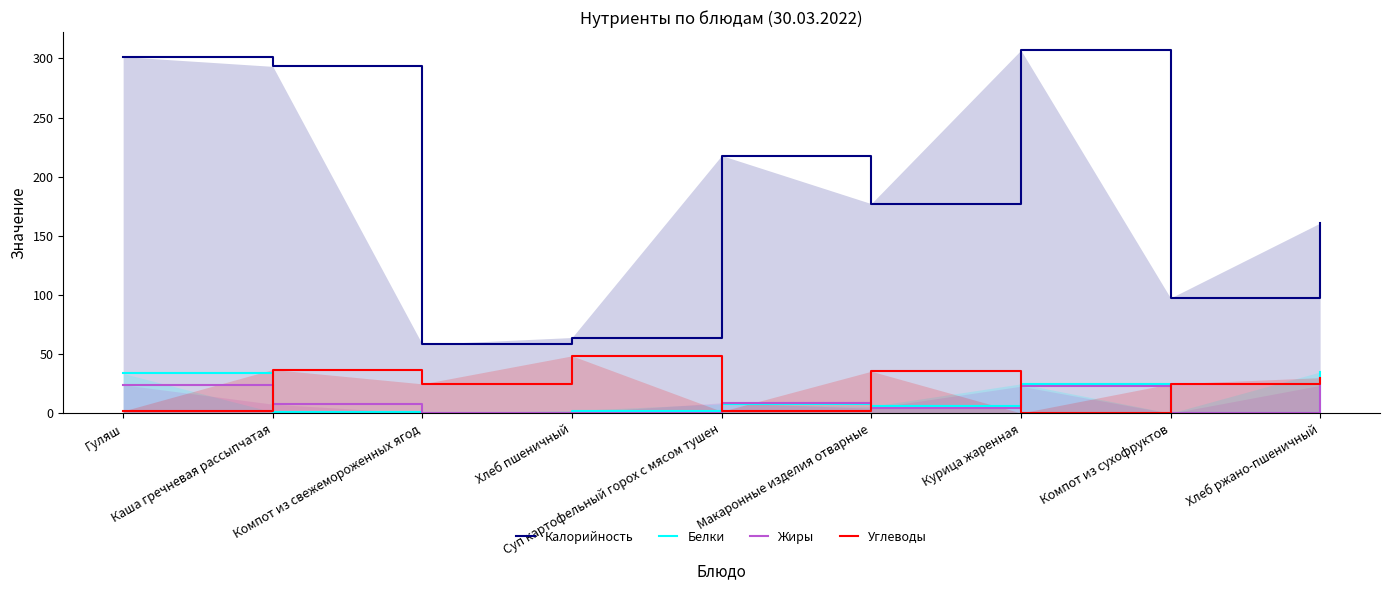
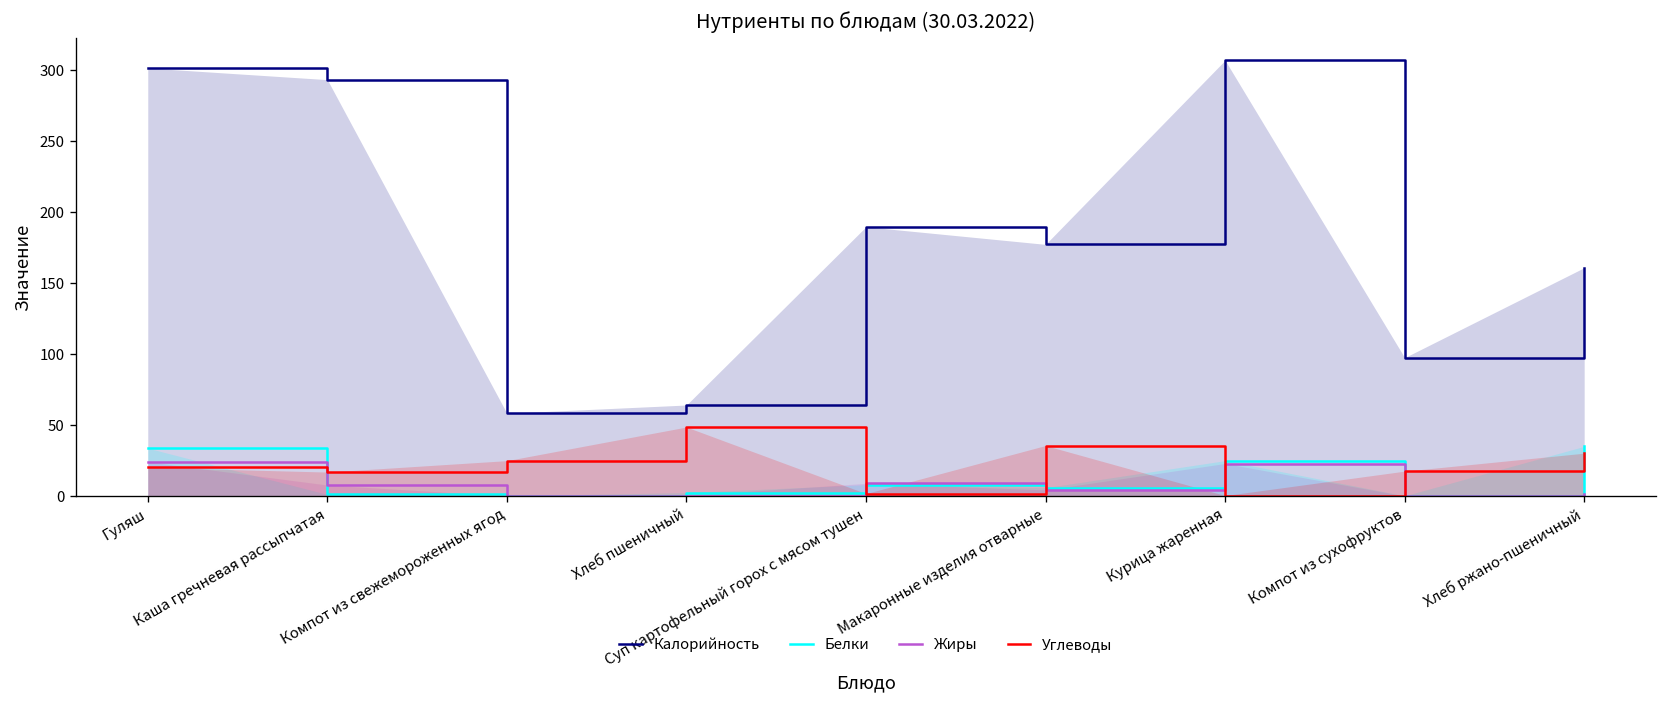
Углеводы, Гуляш: 2 -> 20
Углеводы, Каша гречневая рассыпчатая: 37 -> 17
Калорийность, Суп картофельный горох с мясом тушен: 218 -> 190
Углеводы, Компот из сухофруктов: 25 -> 18
Жиры, Хлеб ржано-пшеничный: 24 -> 1
